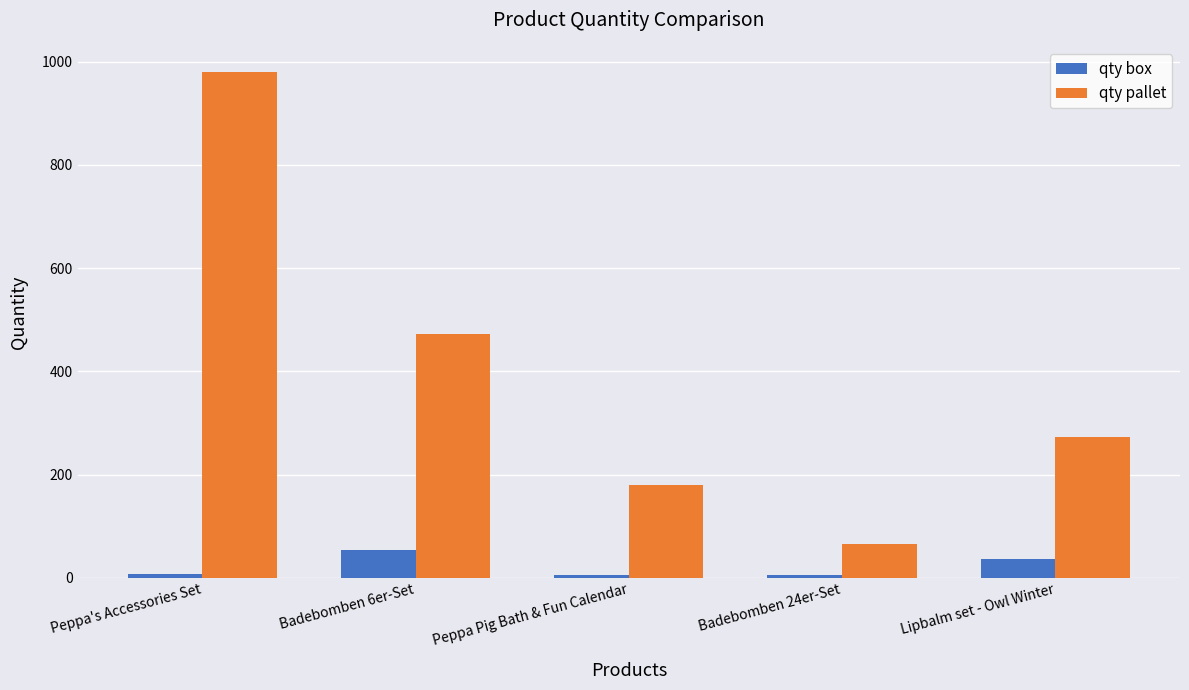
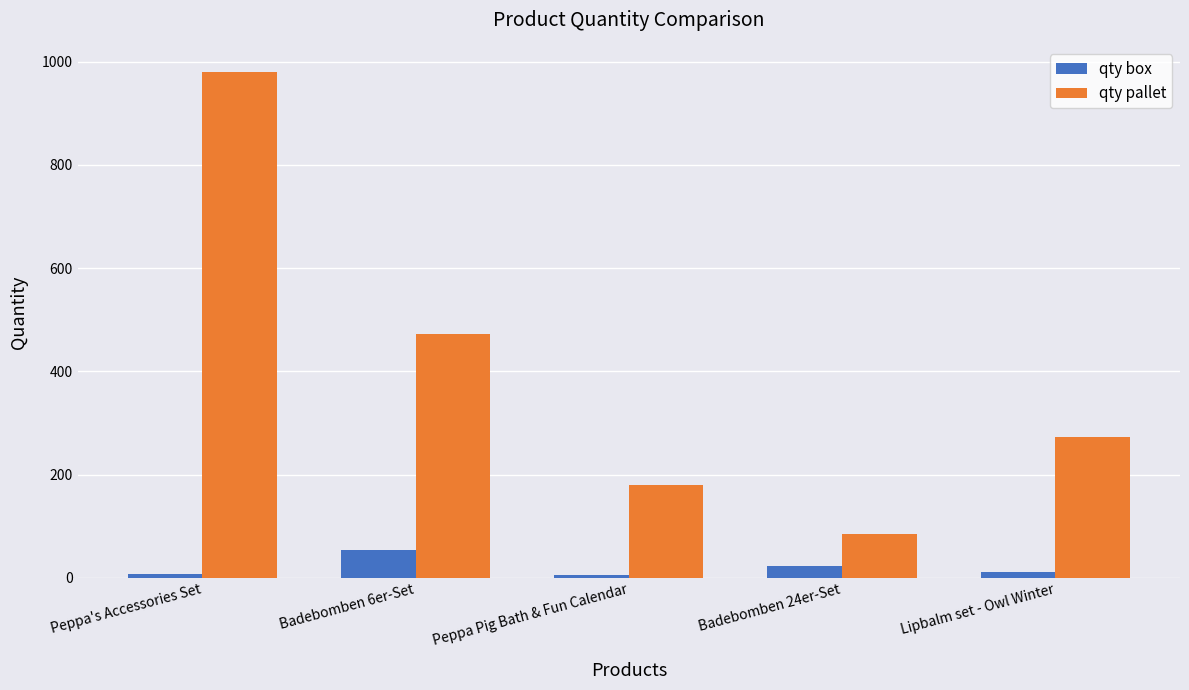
qty box, Badebomben 24er-Set: 10 -> 20
qty pallet, Badebomben 24er-Set: 70 -> 80
qty box, Lipbalm set - Owl Winter: 40 -> 10
